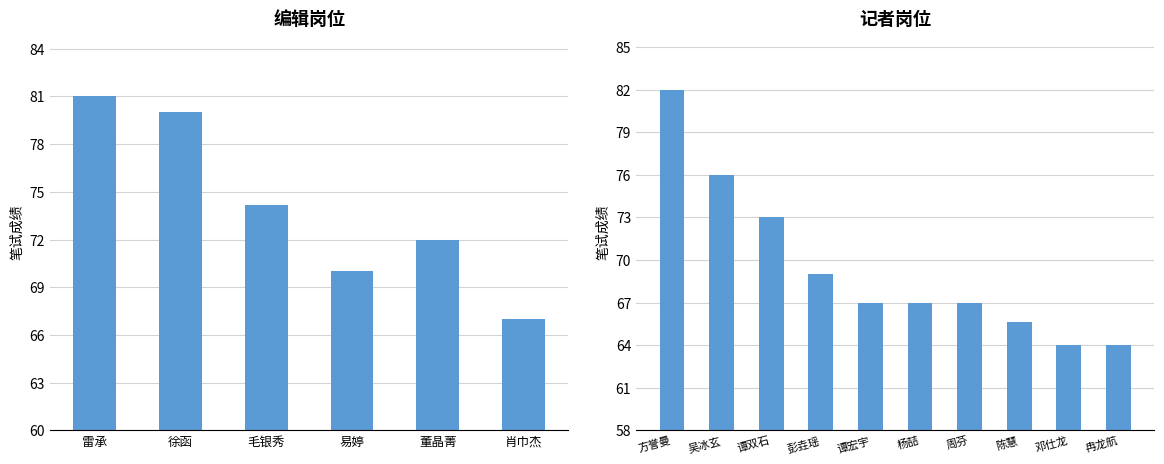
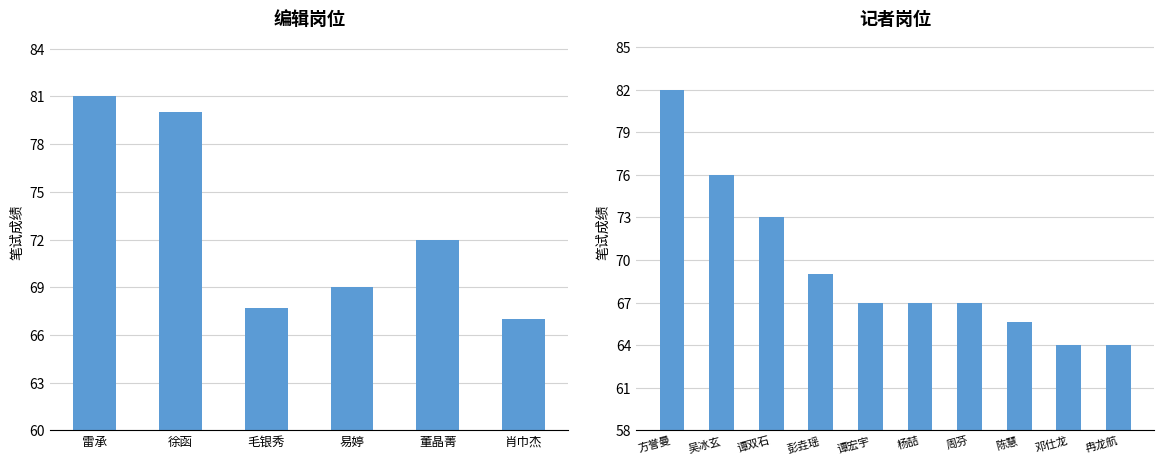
编辑岗位, 毛银秀: 74.2 -> 67.7
编辑岗位, 易婷: 70 -> 69
